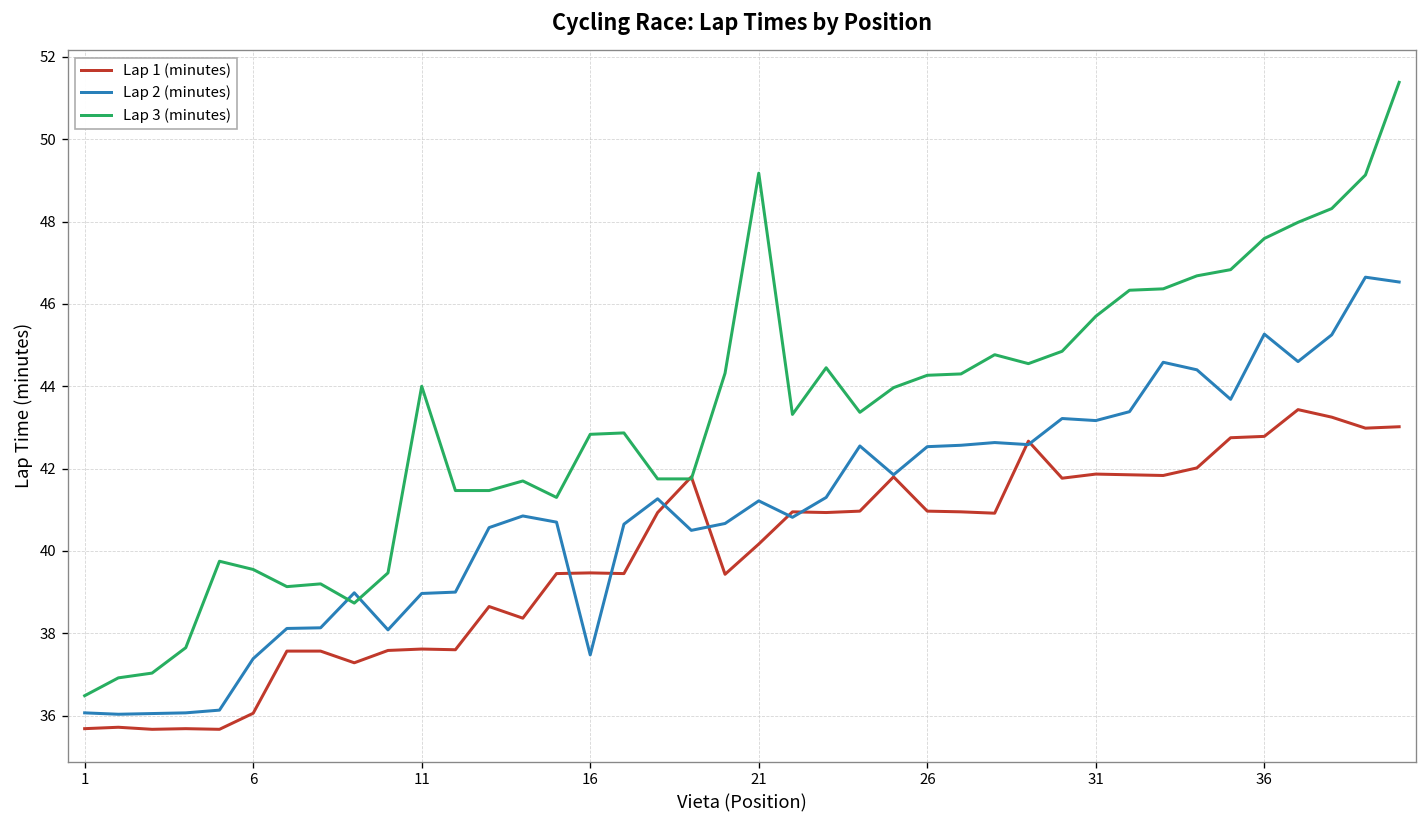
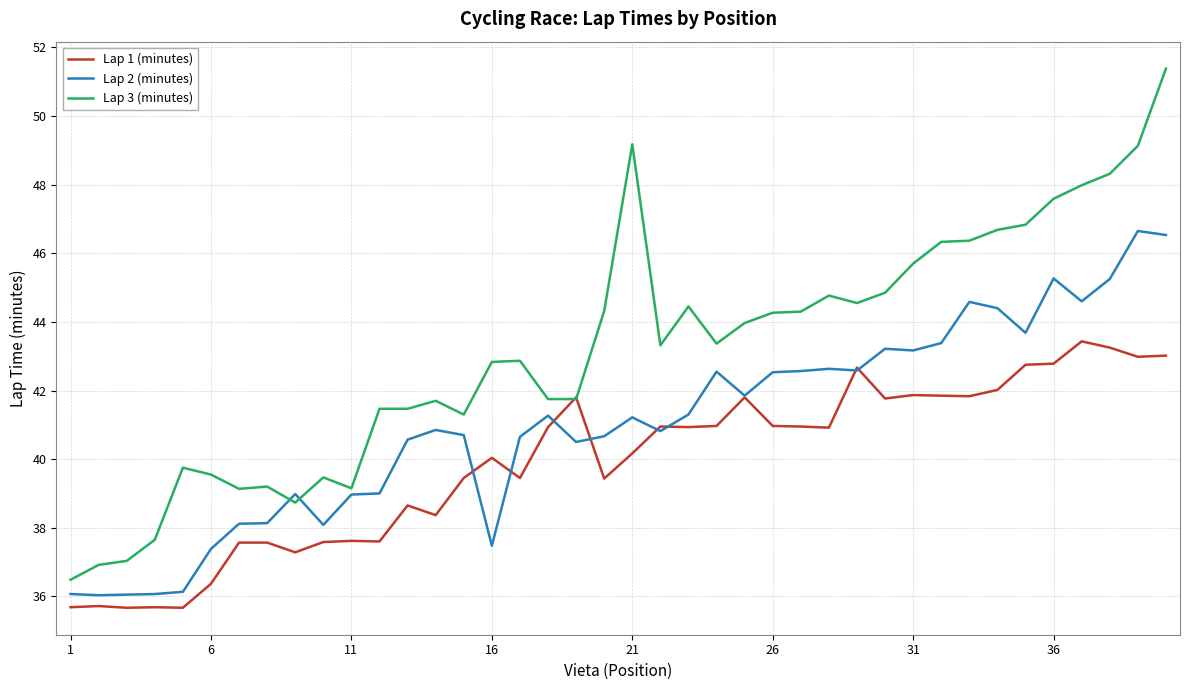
Lap 1 (minutes), 6: 36.1 -> 36.4
Lap 3 (minutes), 11: 44.0 -> 39.2
Lap 1 (minutes), 16: 39.5 -> 40.0
